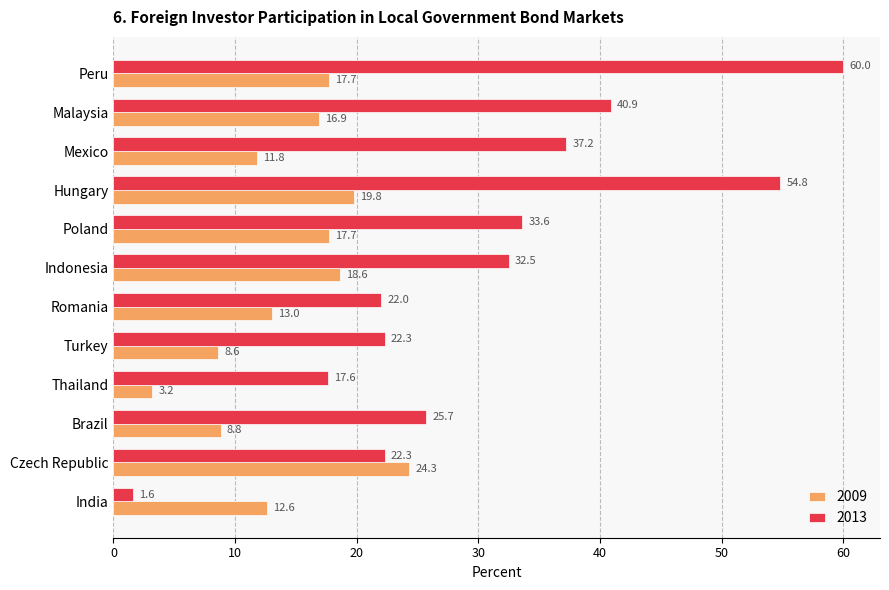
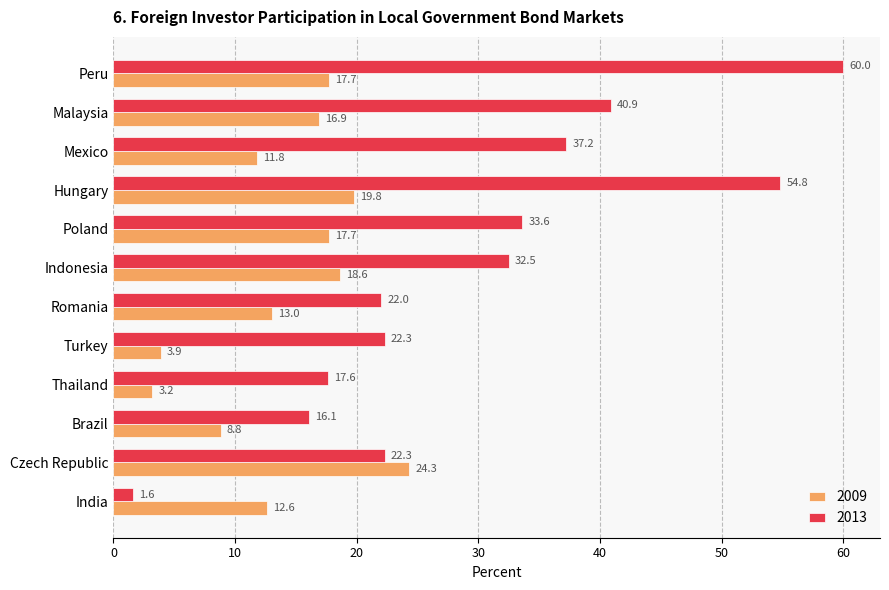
2009, Turkey: 8.6 -> 3.9
2013, Brazil: 25.7 -> 16.1
